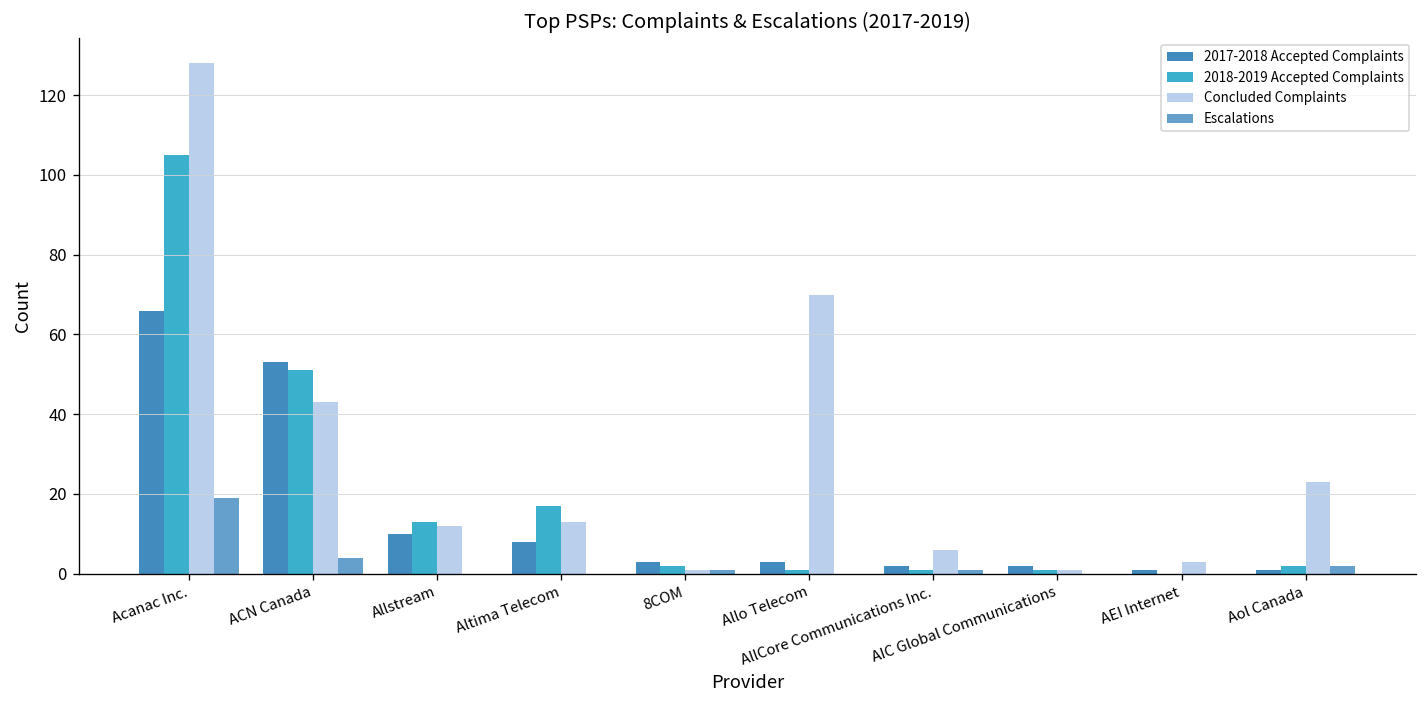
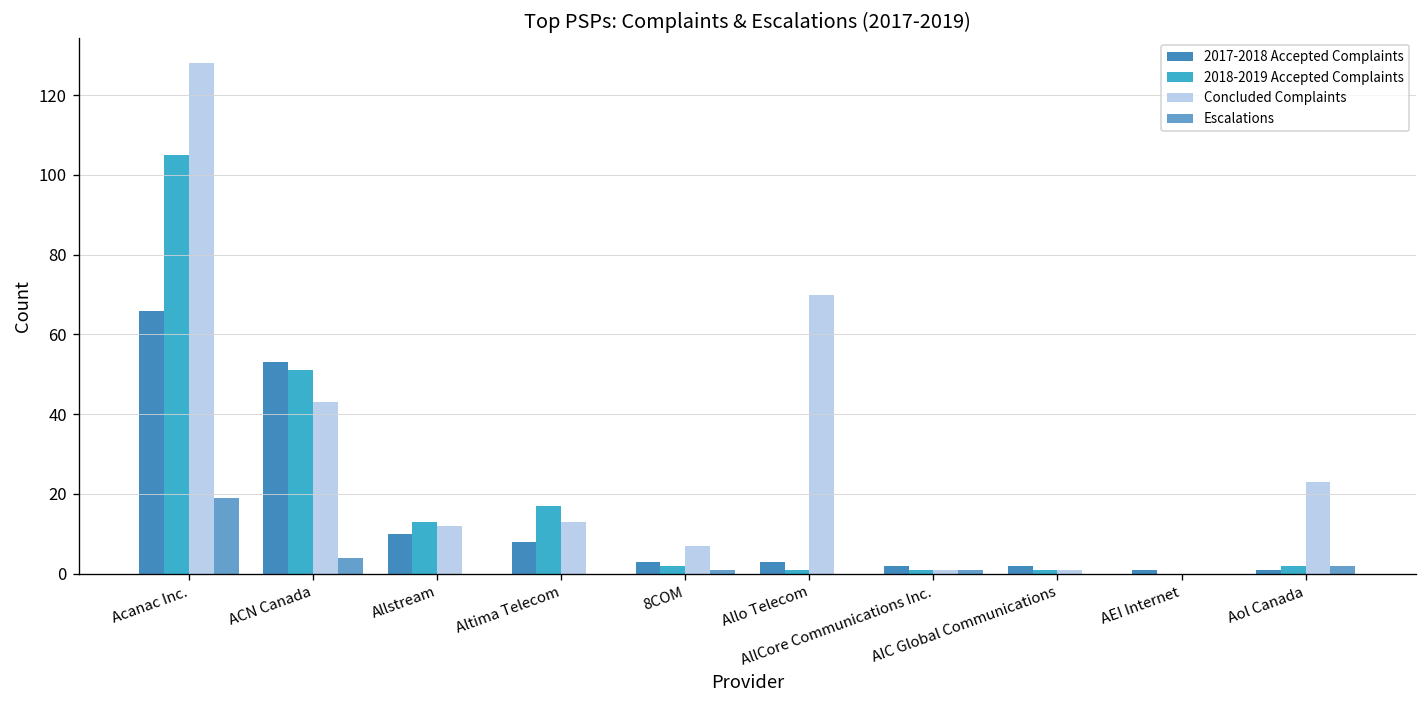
Concluded Complaints, 8COM: 1 -> 7
Concluded Complaints, AllCore Communications Inc.: 6 -> 1
Concluded Complaints, AEI Internet: 3 -> 0
